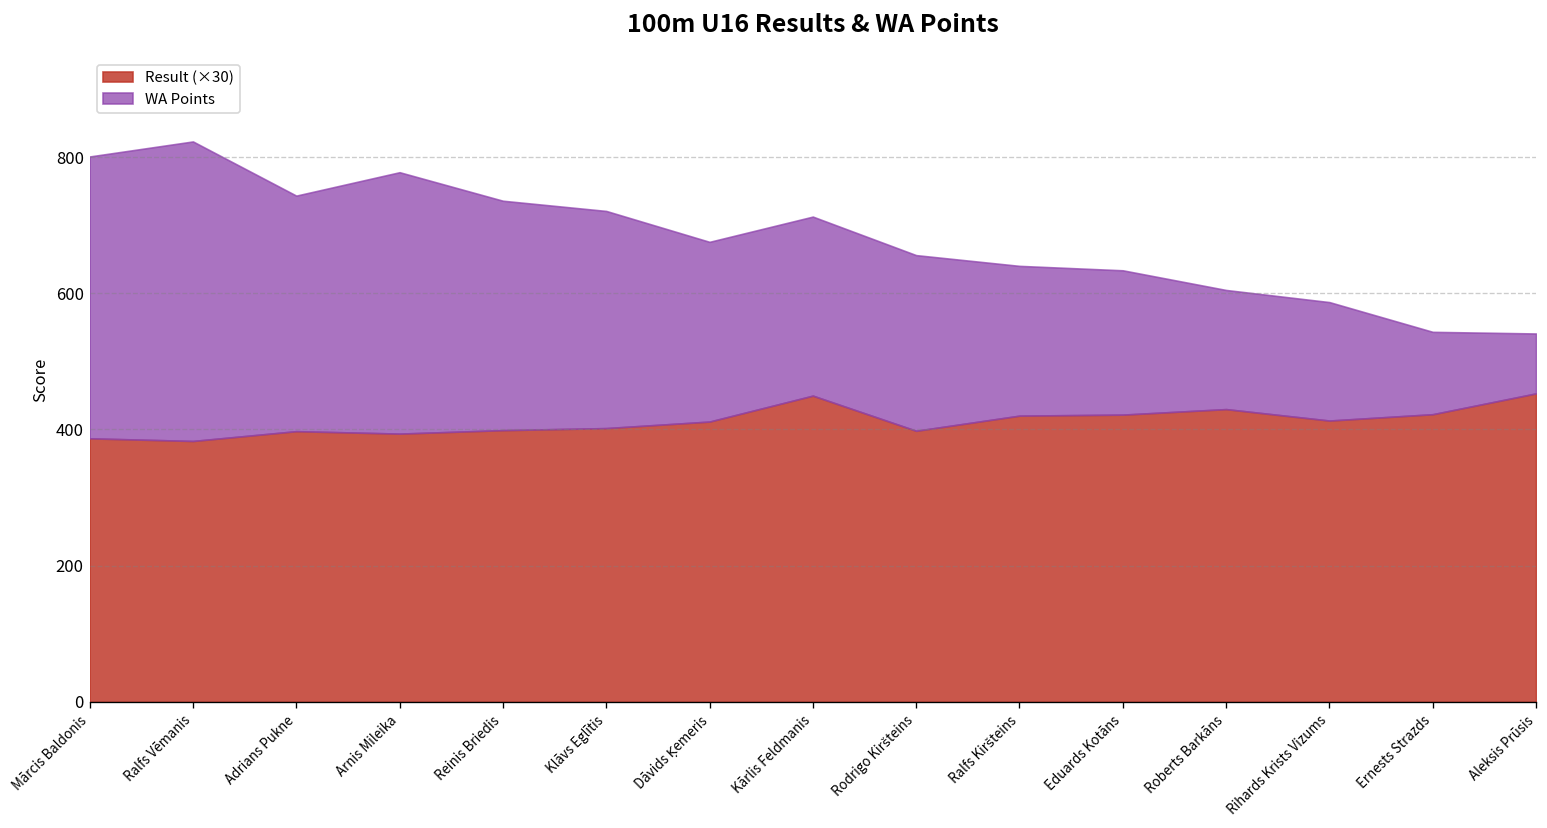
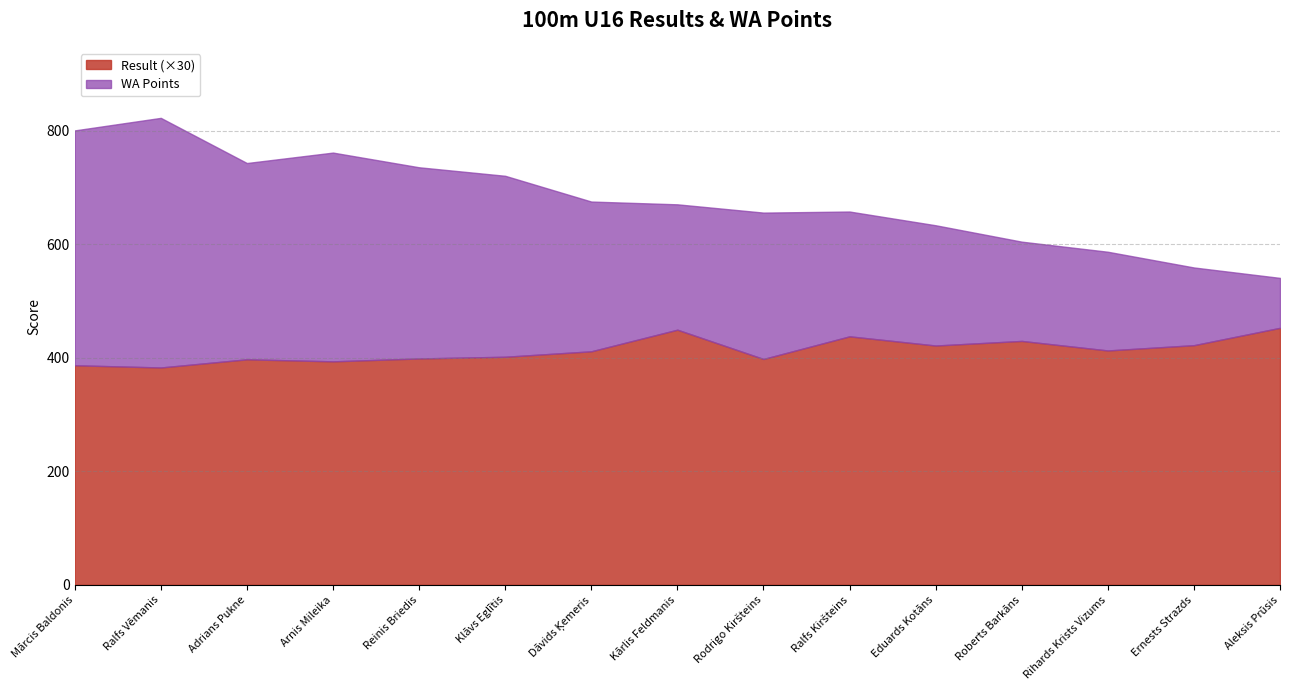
WA Points, Arnis Mileika: 380 -> 370
WA Points, Kārlis Feldmanis: 260 -> 220
Result (×30), Ralfs Kiršteins: 420 -> 440
WA Points, Ernests Strazds: 120 -> 140
